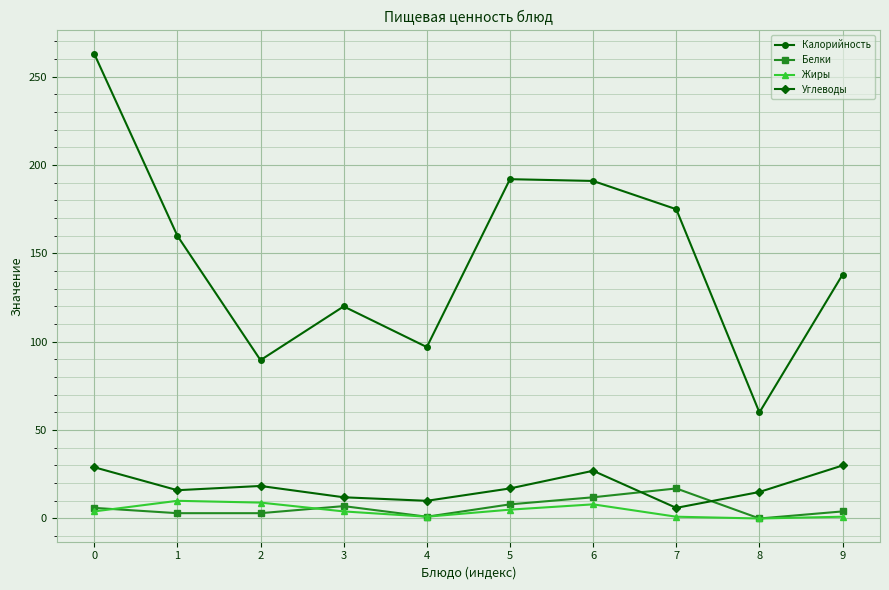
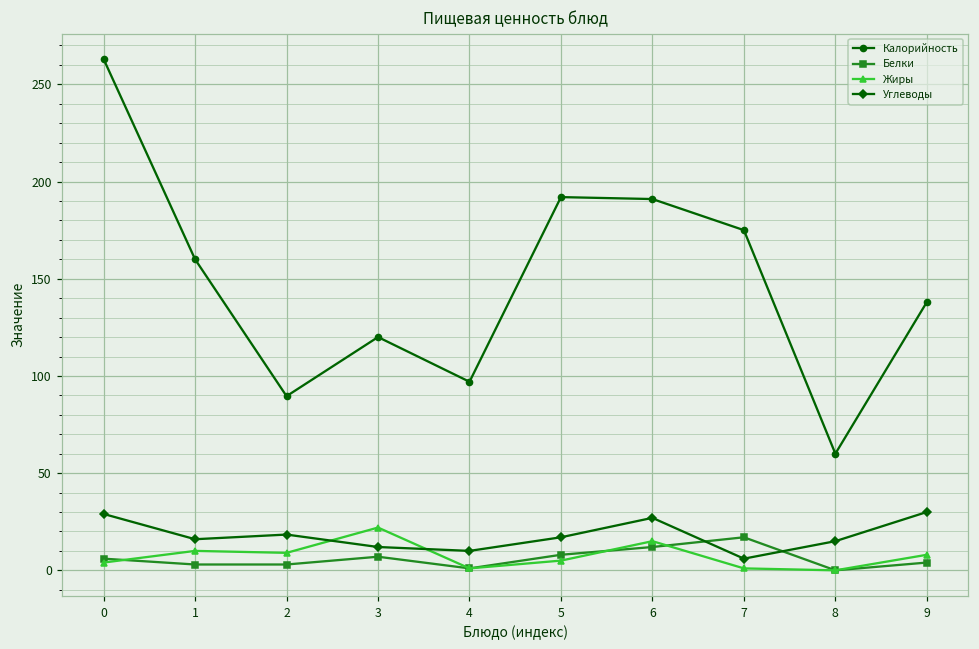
Жиры, 3: 4 -> 22
Жиры, 6: 8 -> 15
Жиры, 9: 1 -> 8
